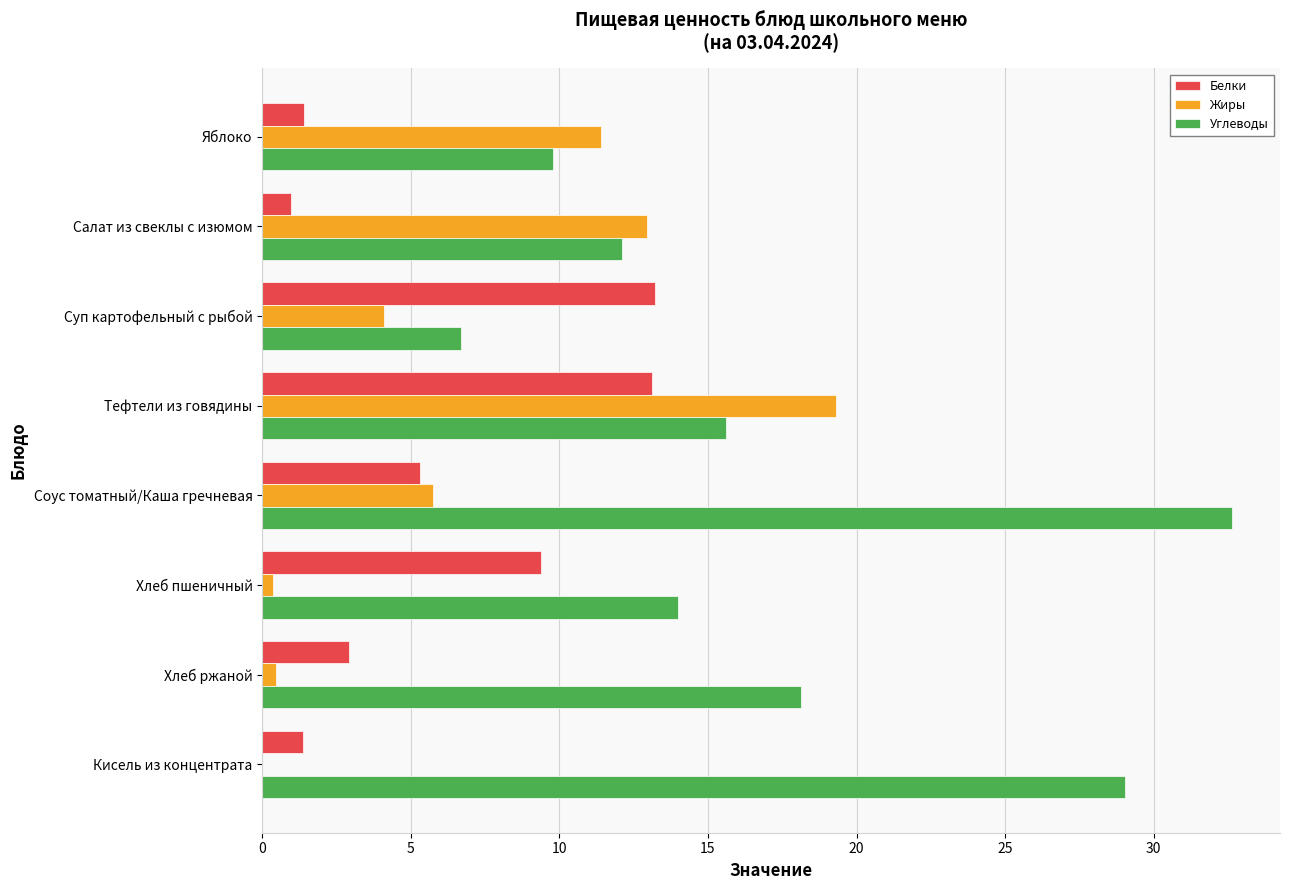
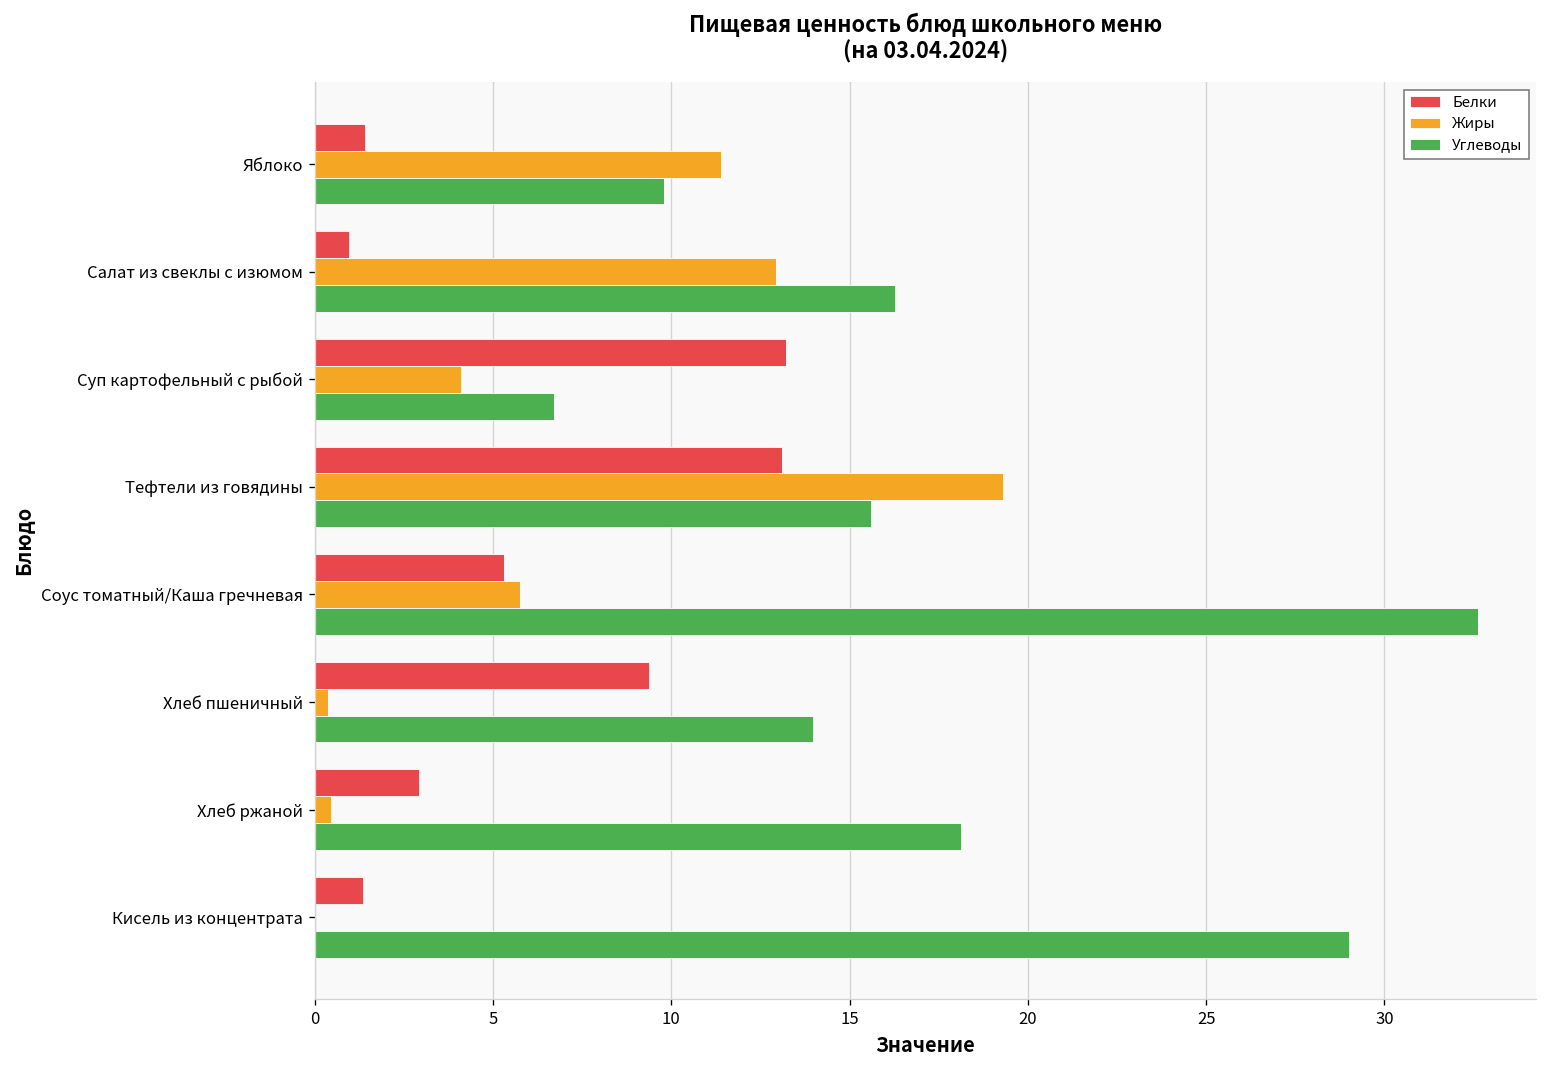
Углеводы, Салат из свеклы с изюмом: 12.1 -> 16.3
